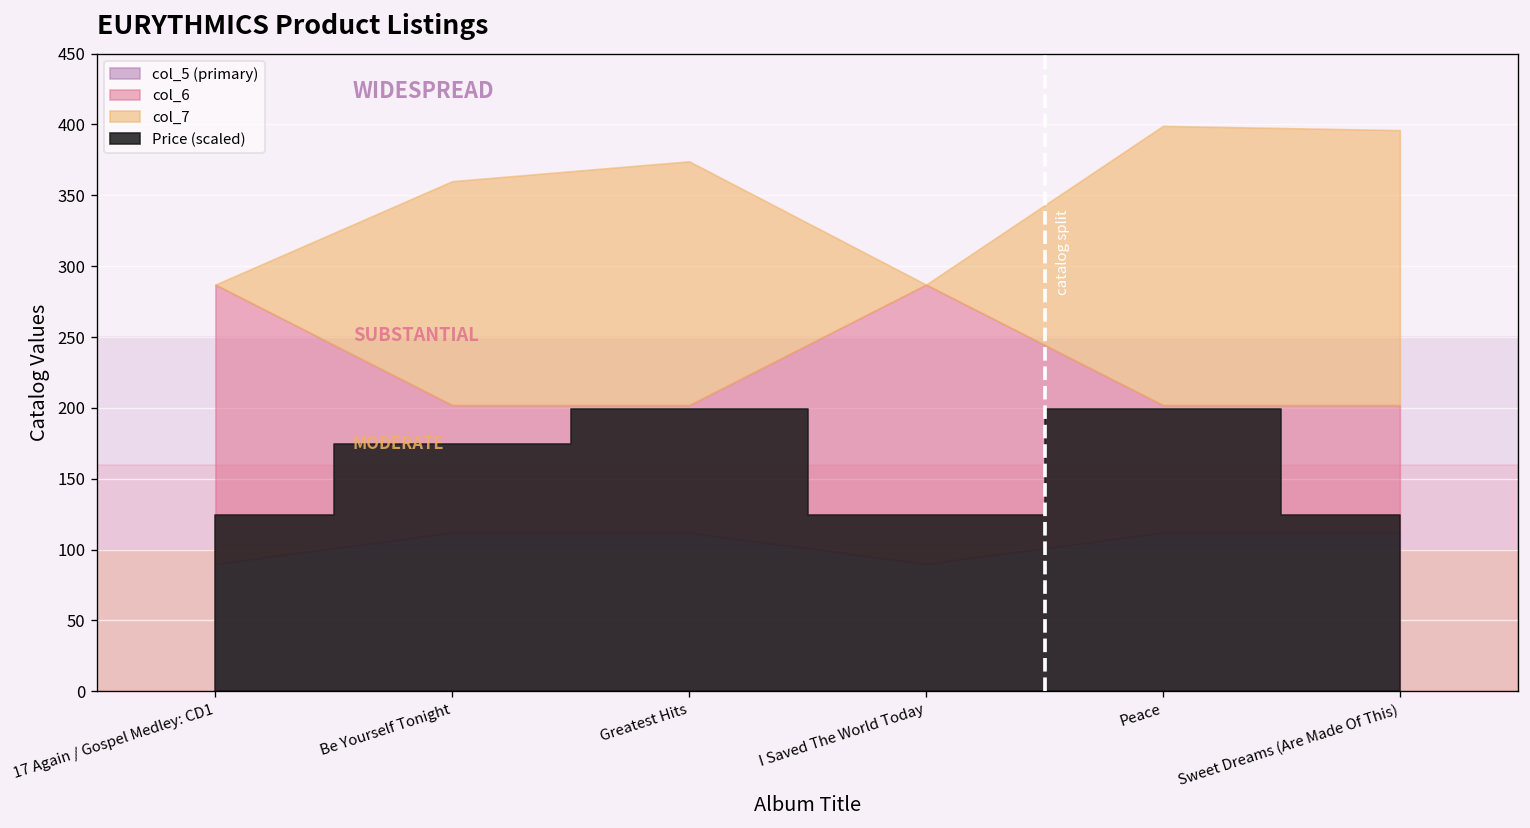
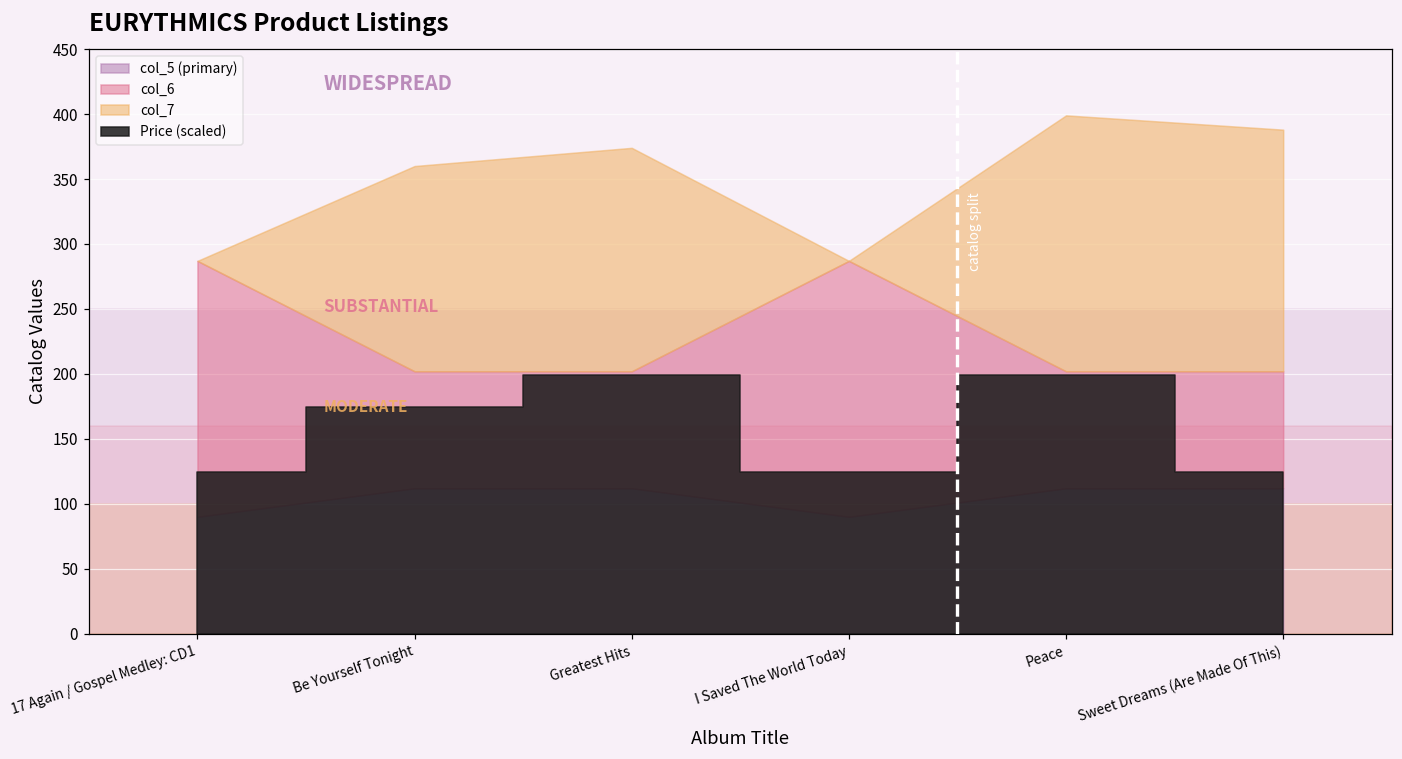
col_7, Sweet Dreams (Are Made Of This): 194 -> 186
